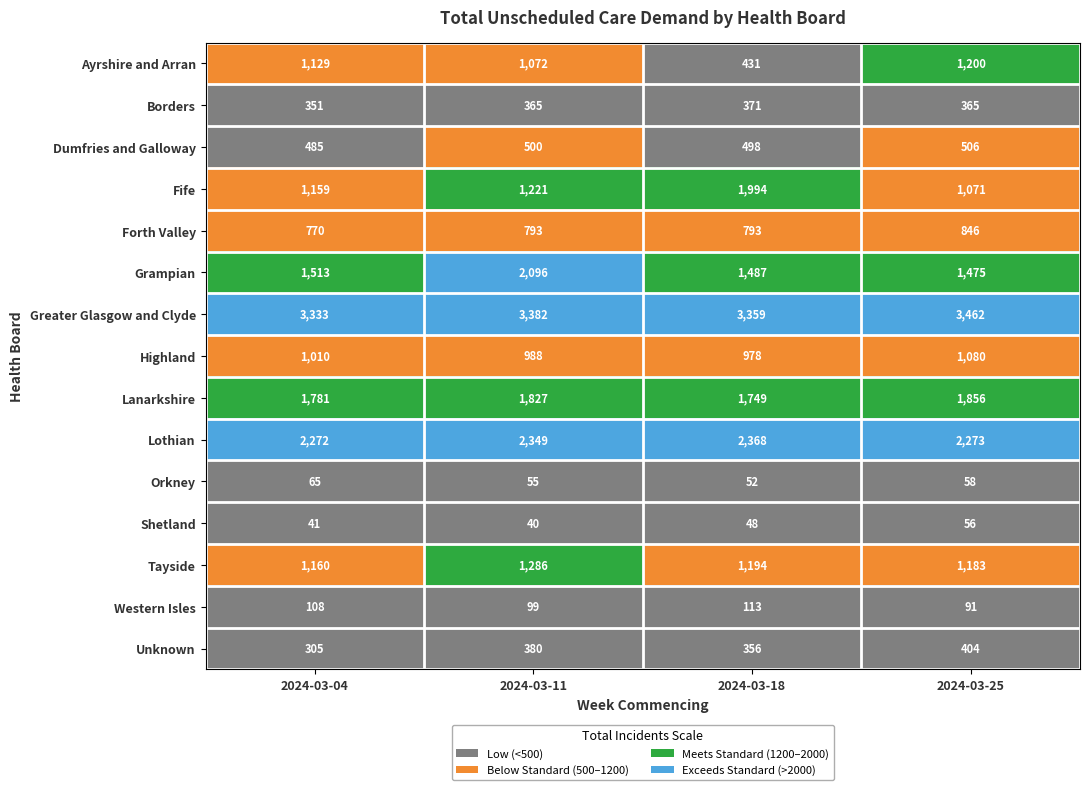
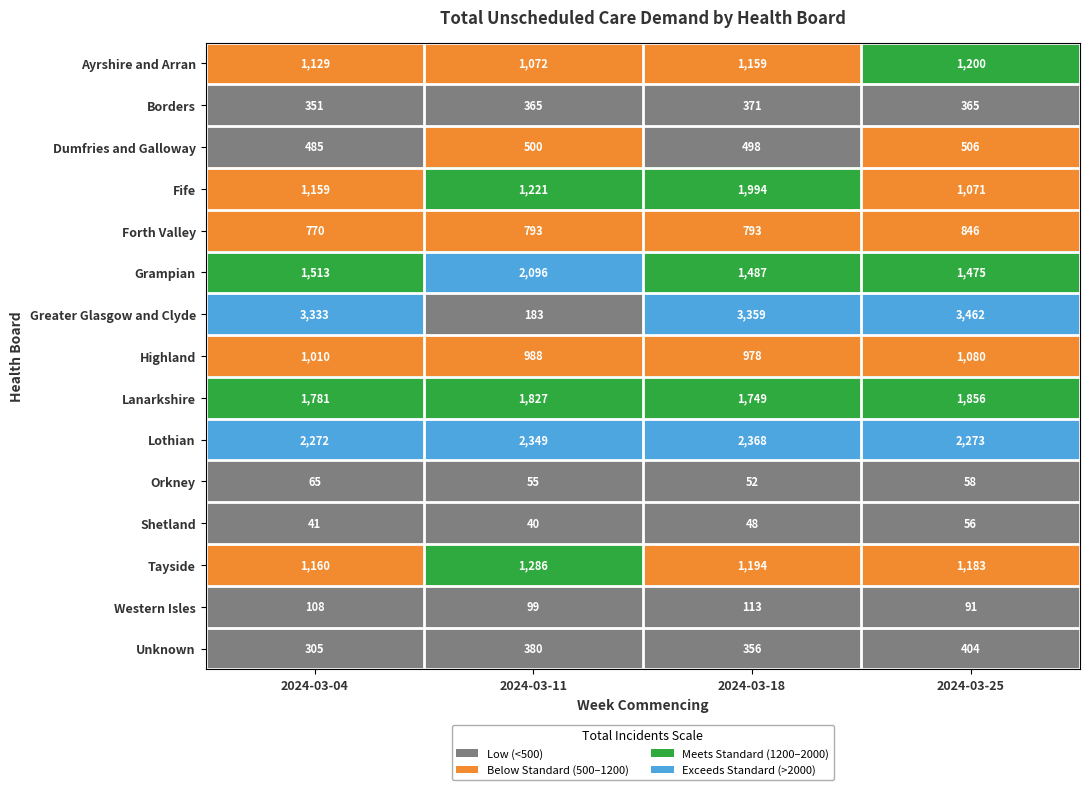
Ayrshire and Arran, 2024-03-18: 431 -> 1,159
Greater Glasgow and Clyde, 2024-03-11: 3,382 -> 183
